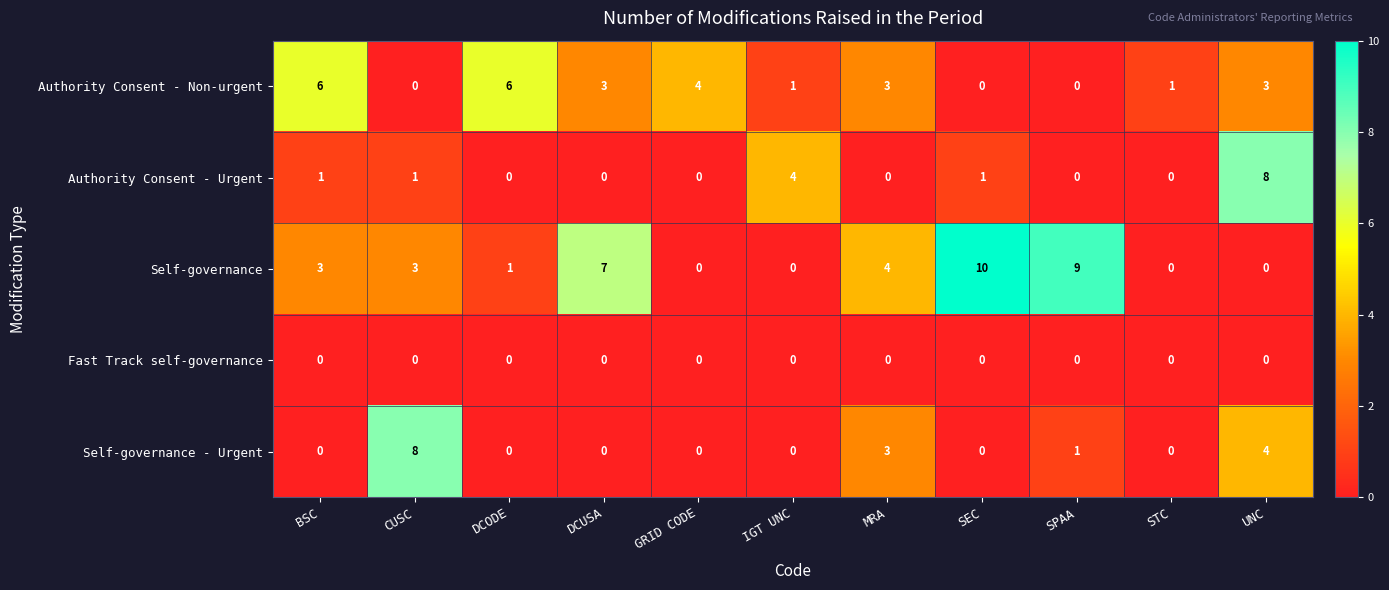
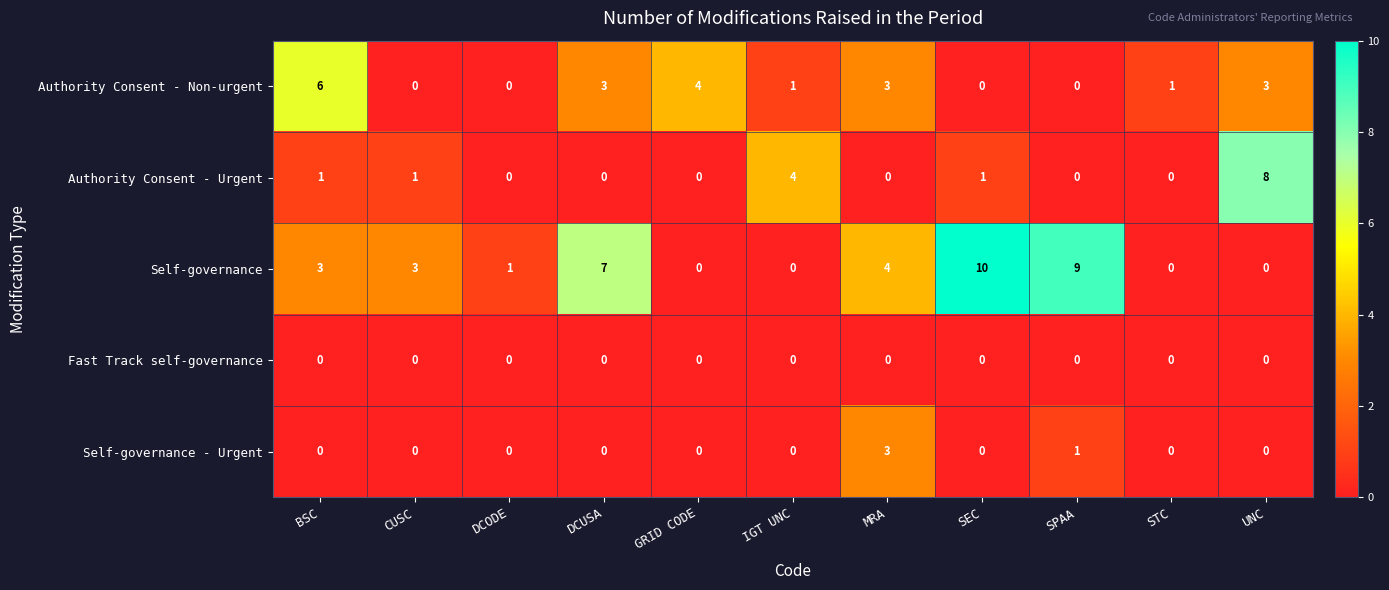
Authority Consent - Non-urgent, DCODE: 6 -> 0
Self-governance - Urgent, CUSC: 8 -> 0
Self-governance - Urgent, UNC: 4 -> 0
